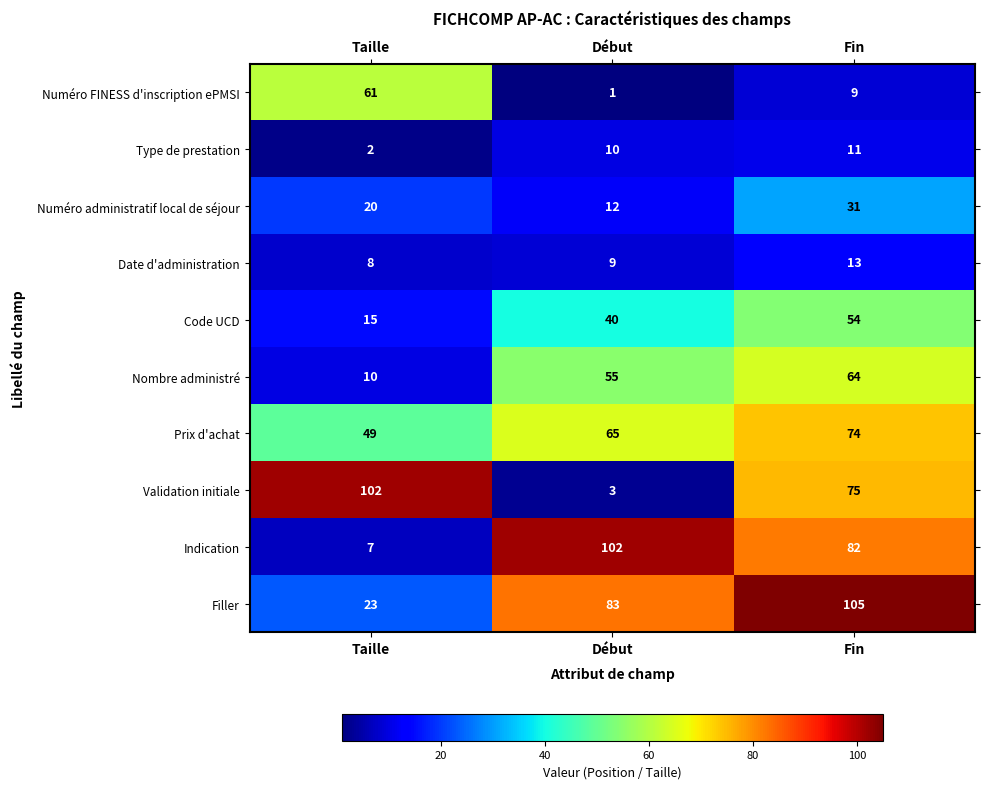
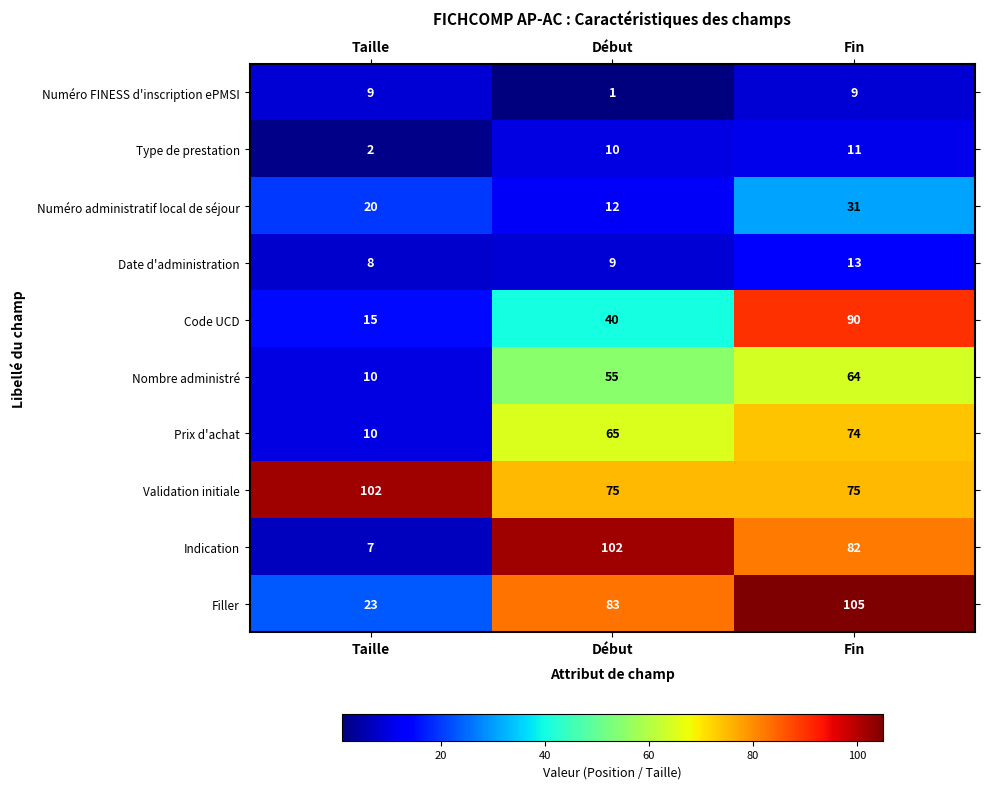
Numéro FINESS d'inscription ePMSI, Taille: 61 -> 9
Code UCD, Fin: 54 -> 90
Prix d'achat, Taille: 49 -> 10
Validation initiale, Début: 3 -> 75
